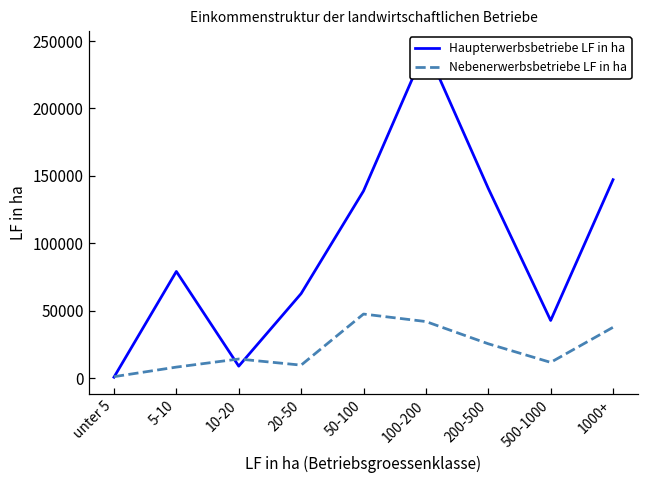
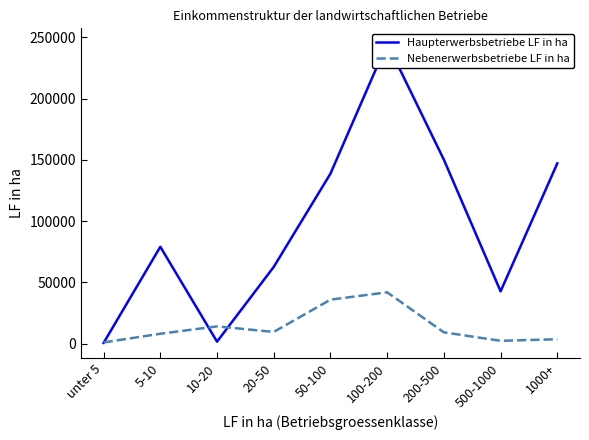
Haupterwerbsbetriebe LF in ha, 10-20: 9000 -> 2000
Nebenerwerbsbetriebe LF in ha, 50-100: 47000 -> 36000
Haupterwerbsbetriebe LF in ha, 200-500: 141000 -> 150000
Nebenerwerbsbetriebe LF in ha, 200-500: 25000 -> 9000
Nebenerwerbsbetriebe LF in ha, 500-1000: 12000 -> 2000
Nebenerwerbsbetriebe LF in ha, 1000+: 38000 -> 4000
